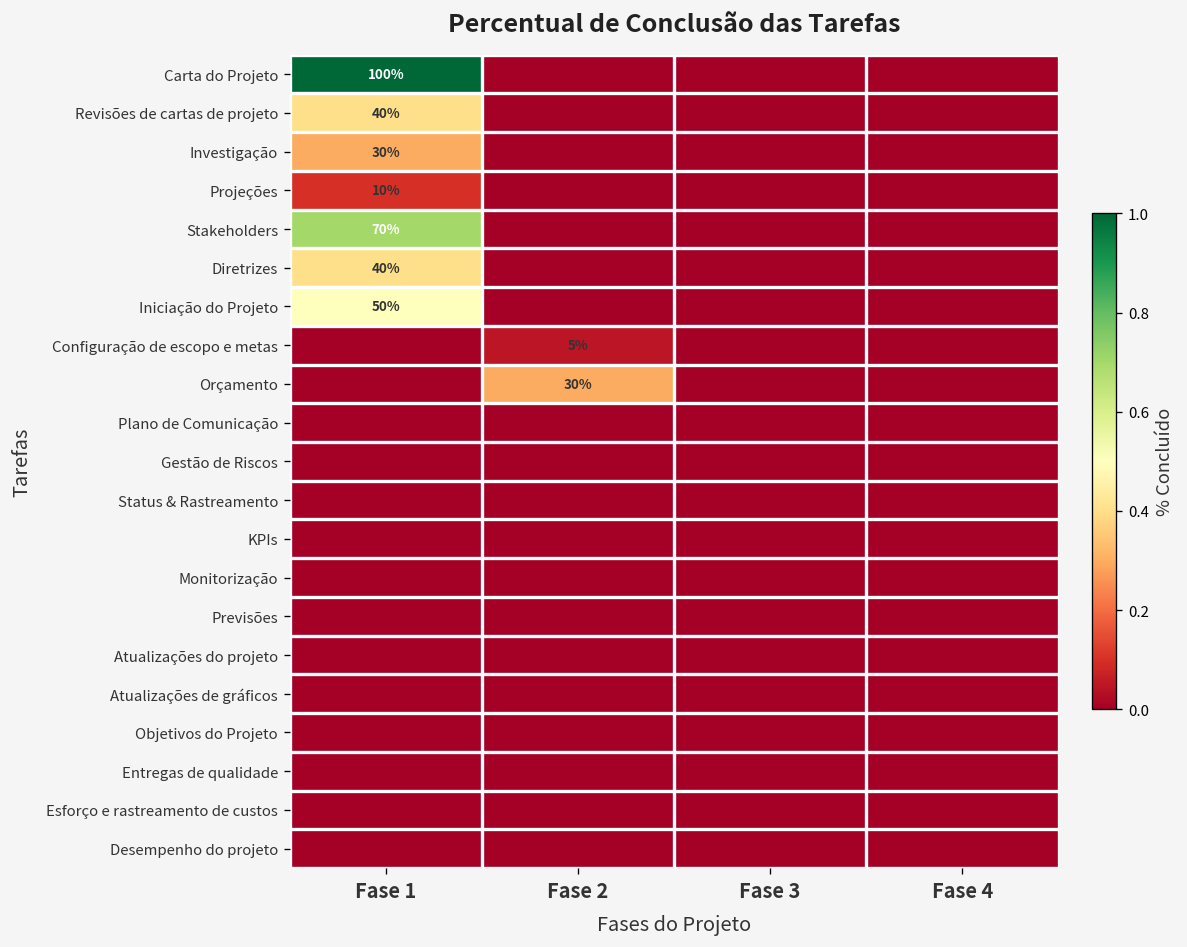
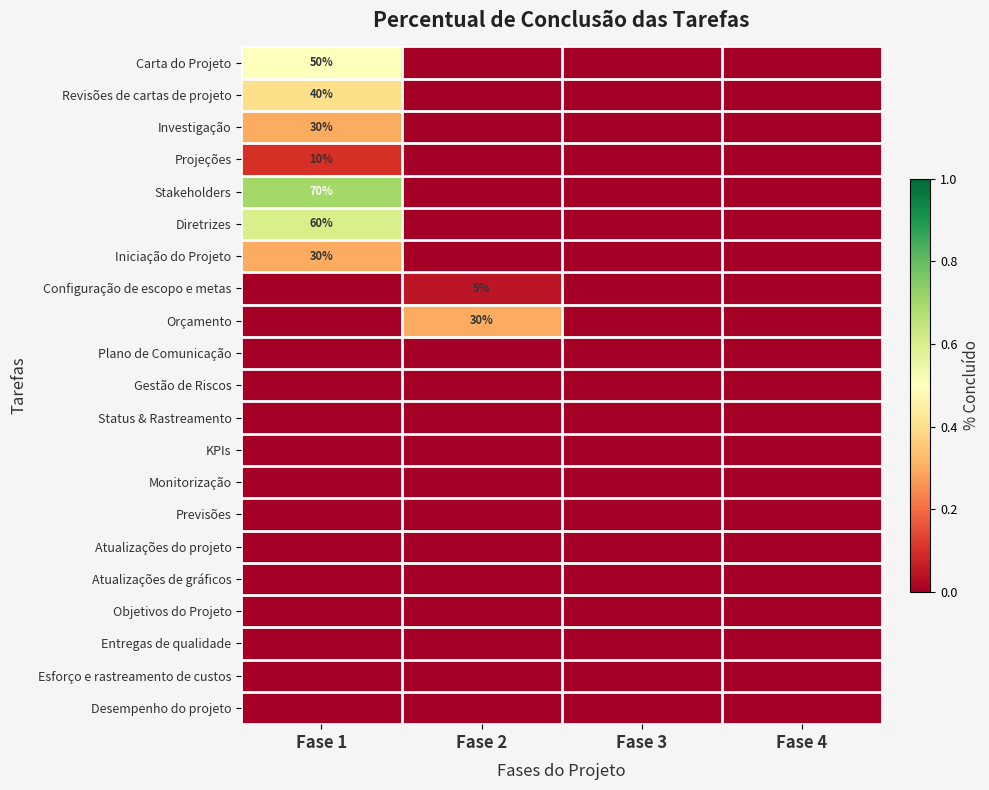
Carta do Projeto, Fase 1: 100% -> 50%
Diretrizes, Fase 1: 40% -> 60%
Iniciação do Projeto, Fase 1: 50% -> 30%
